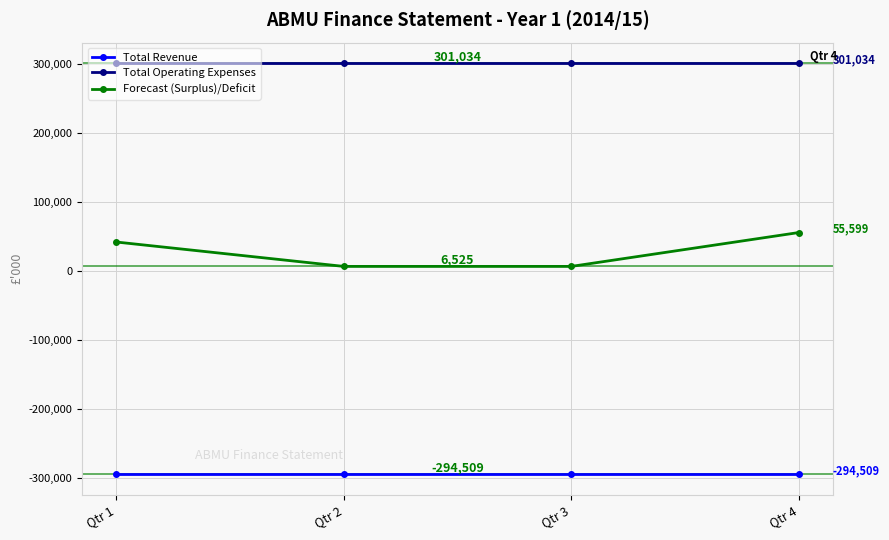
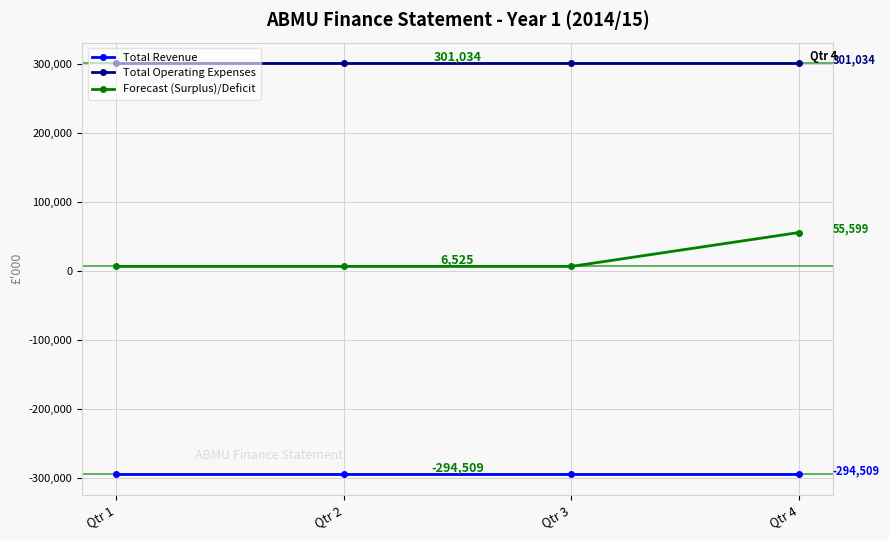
Forecast (Surplus)/Deficit, Qtr 1: 40,000 -> 10,000
